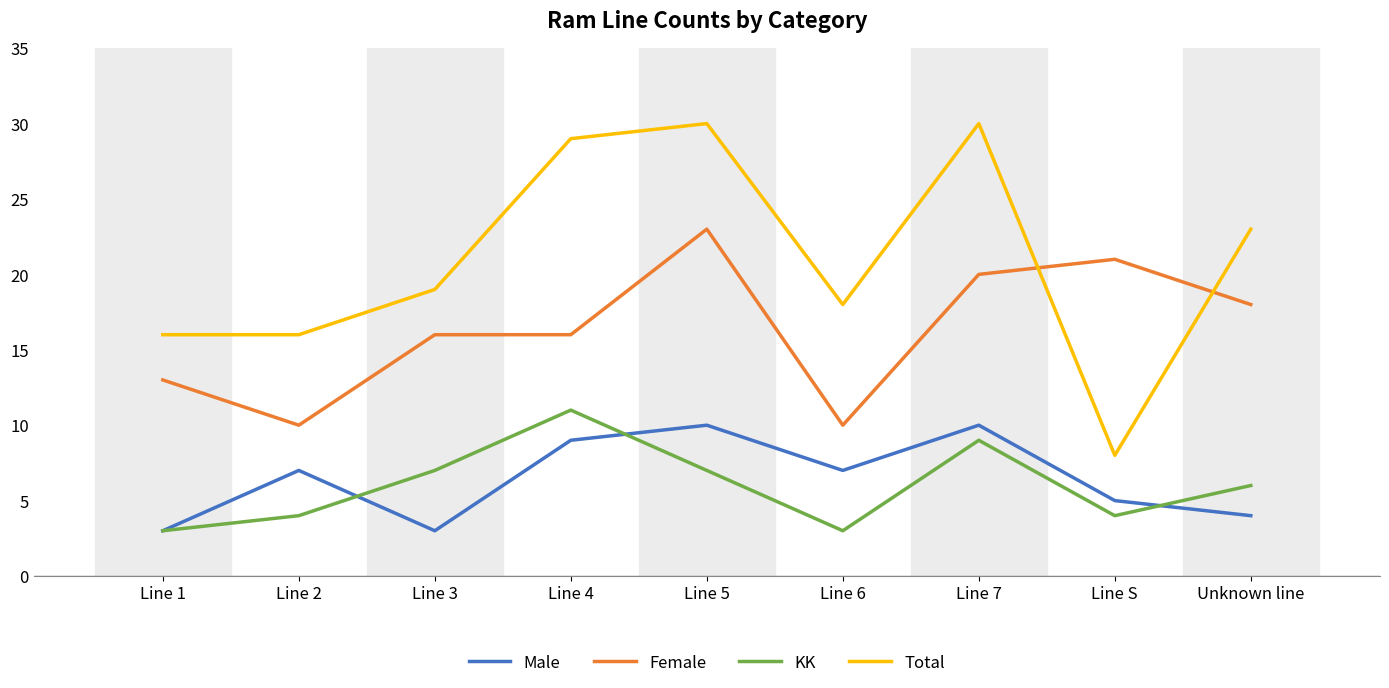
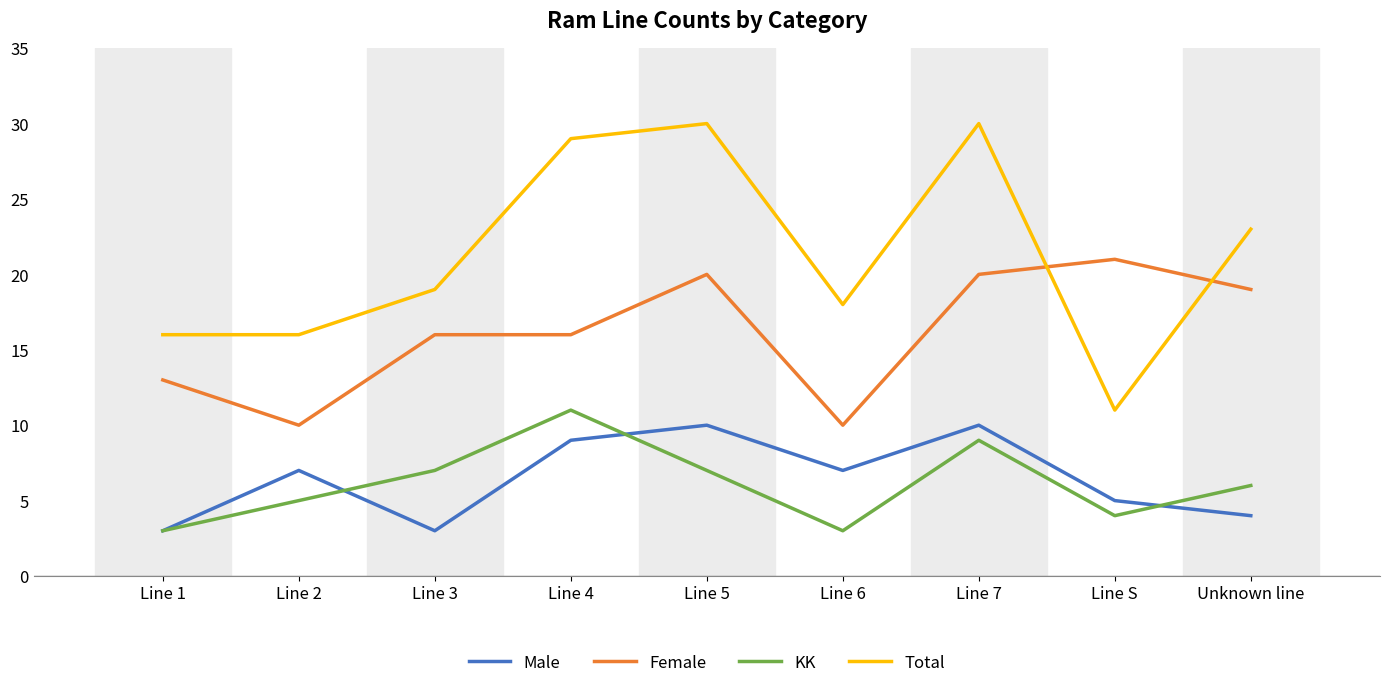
KK, Line 2: 4 -> 5
Female, Line 5: 23 -> 20
Total, Line S: 8 -> 11
Female, Unknown line: 18 -> 19
